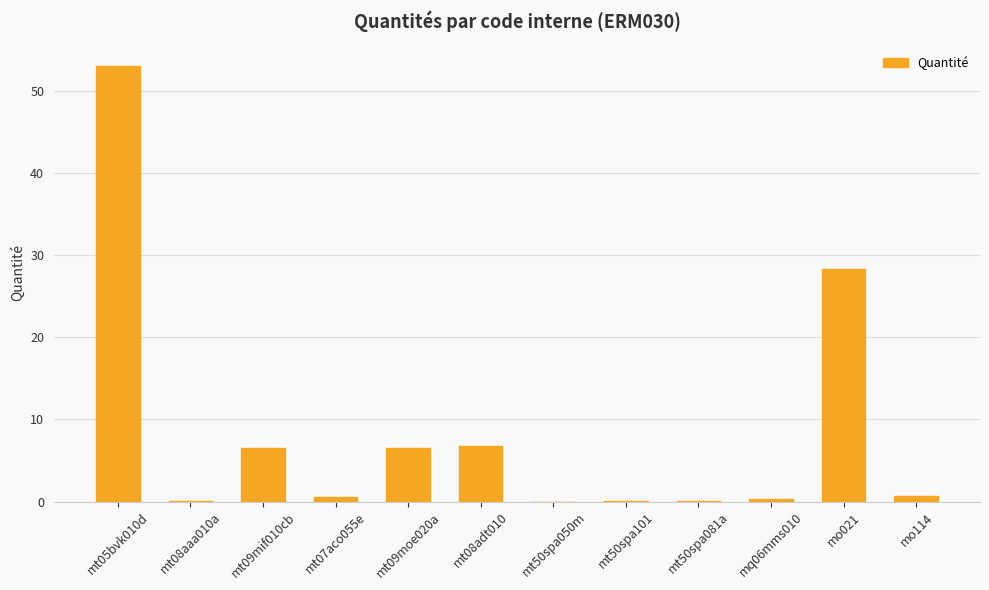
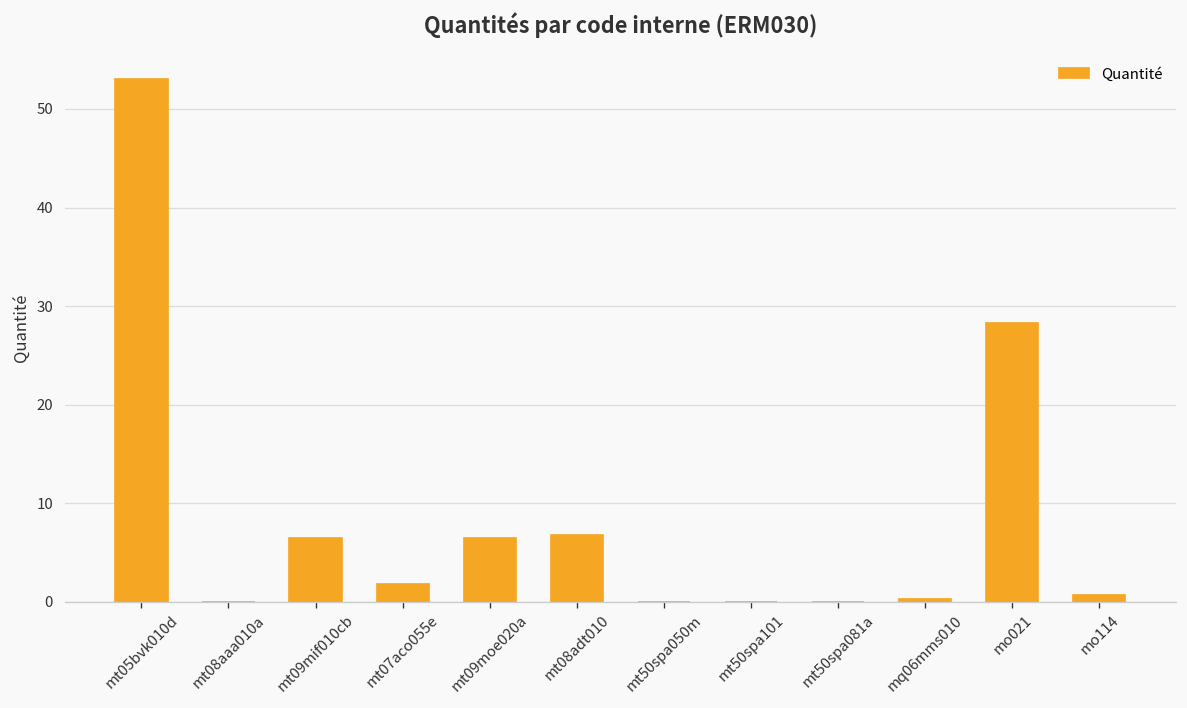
mt07aco055e: 1 -> 2
